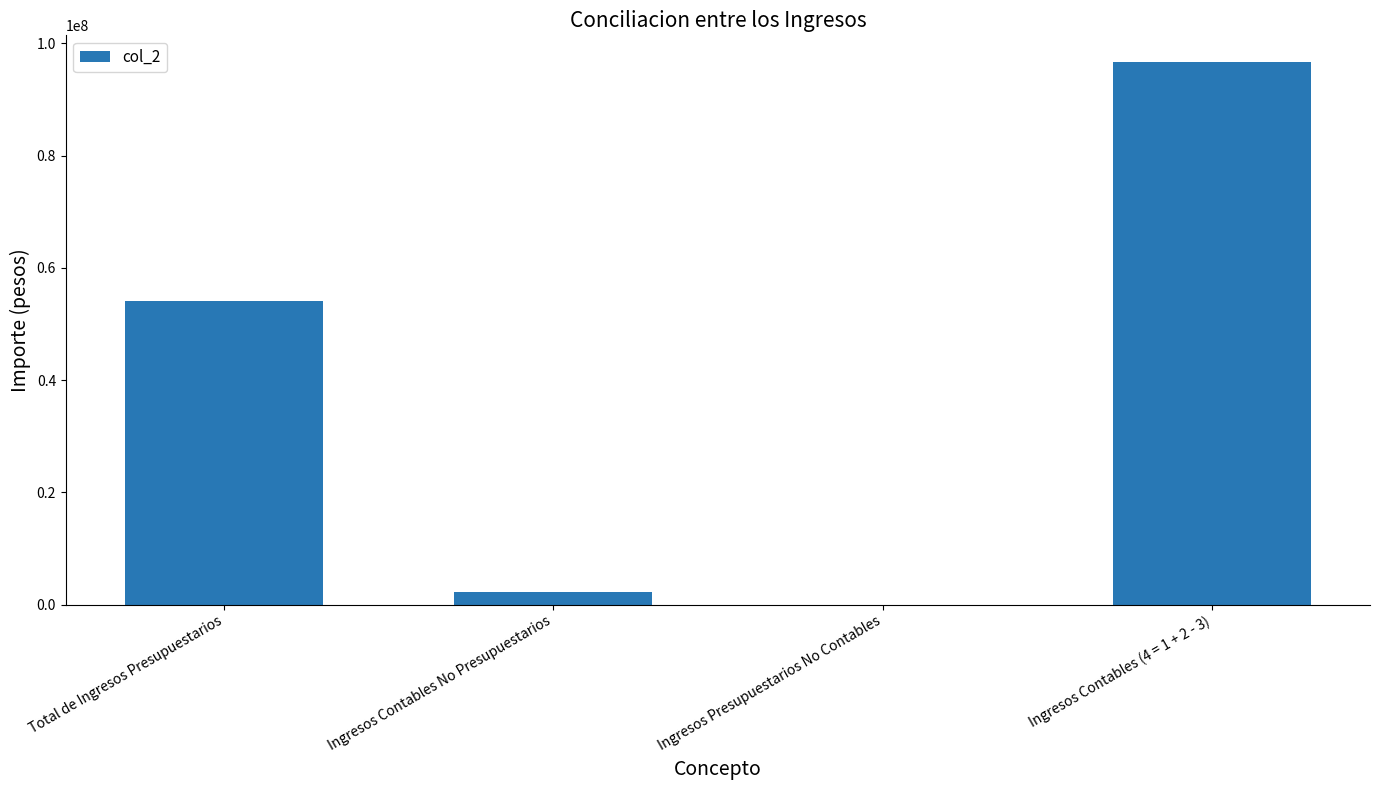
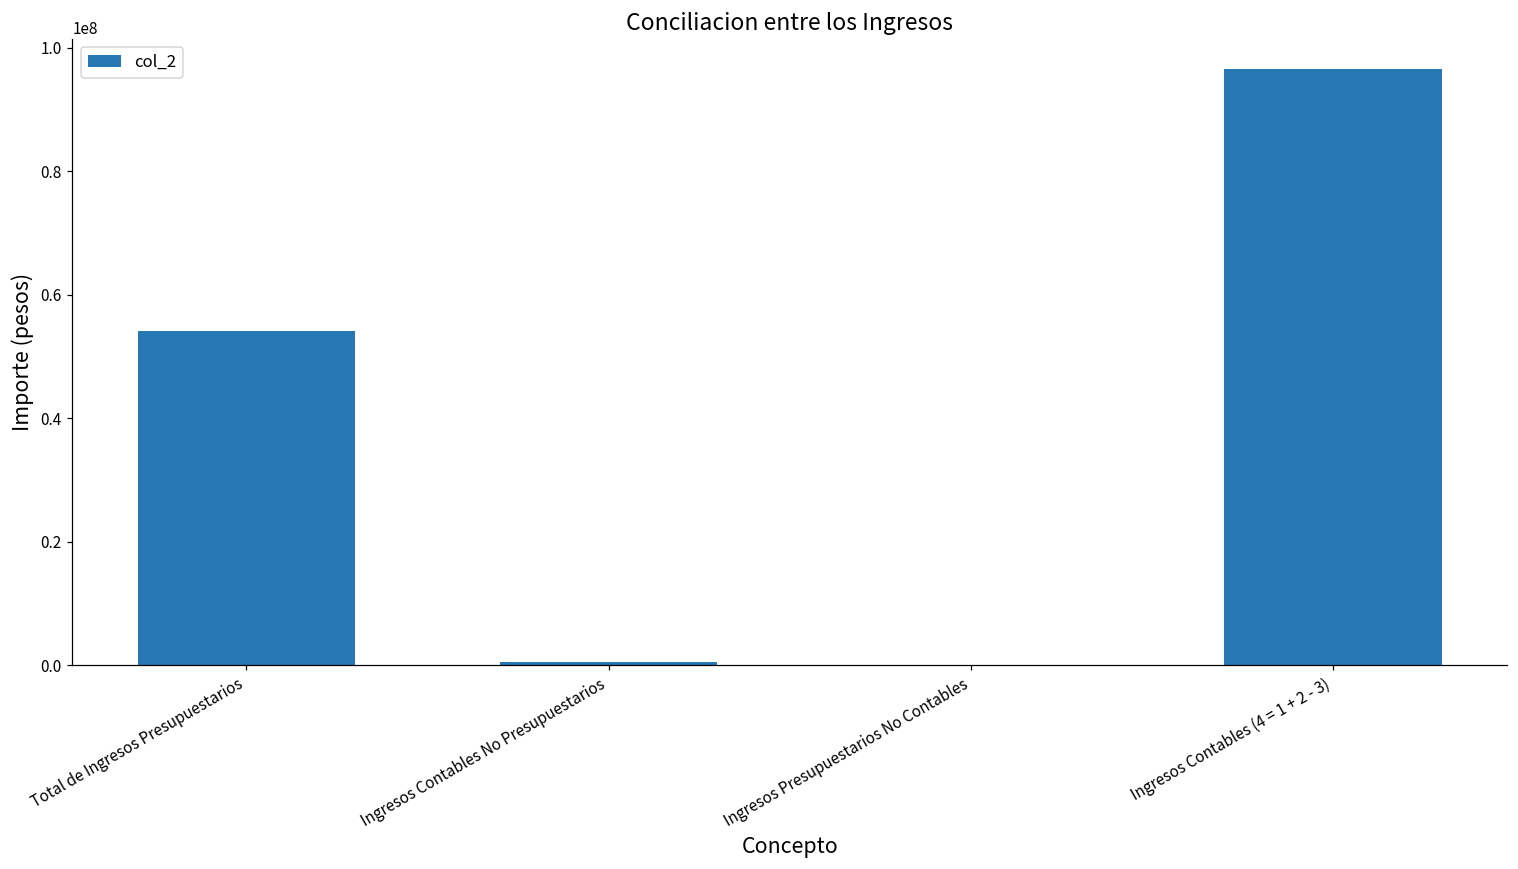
Ingresos Contables No Presupuestarios: 2000000 -> 0
